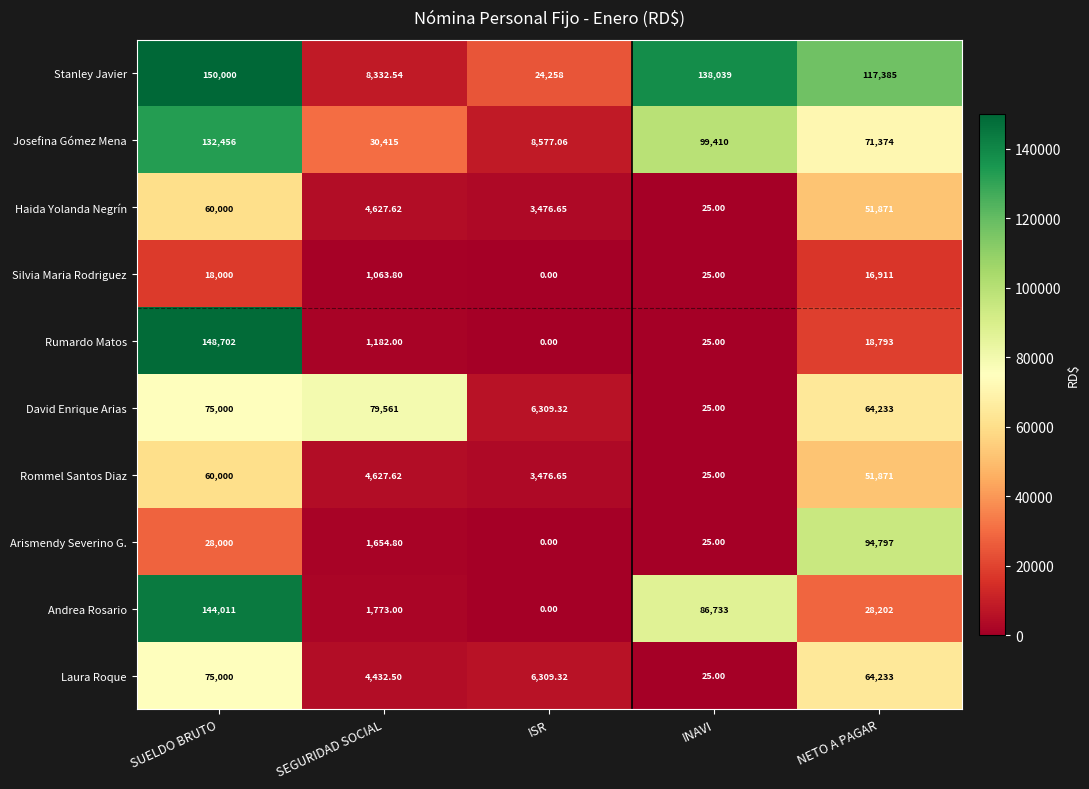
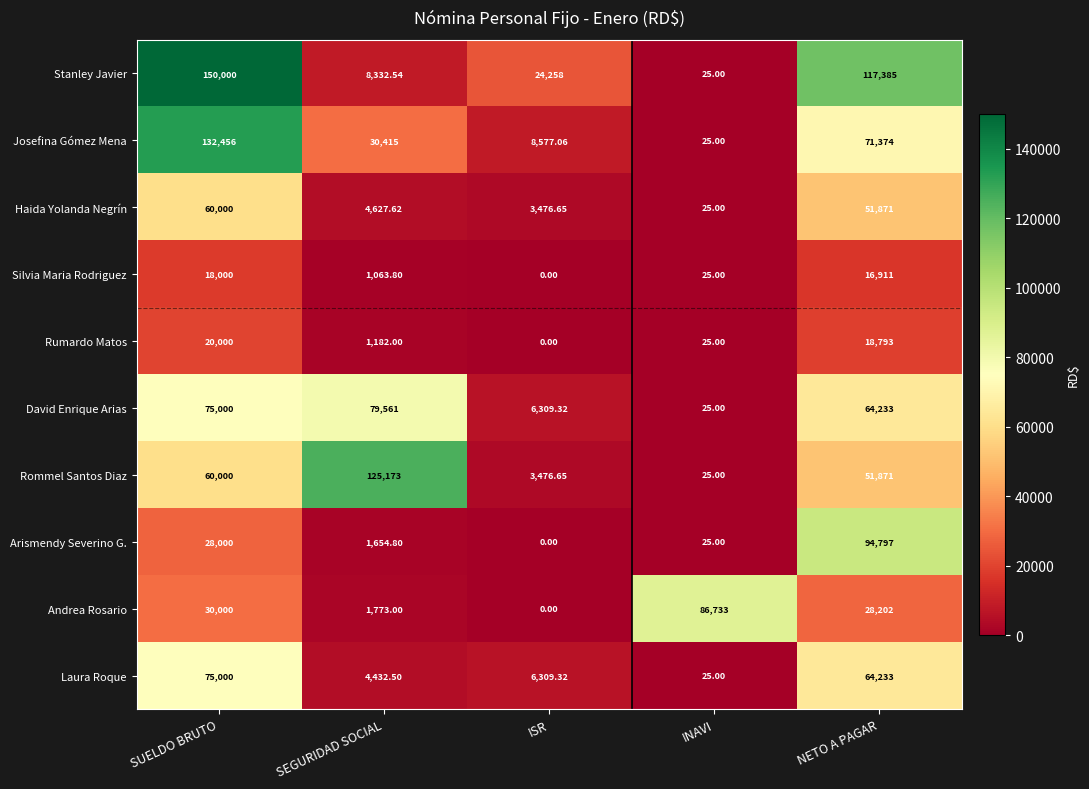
Stanley Javier, INAVI: 138,039 -> 25.00
Josefina Gómez Mena, INAVI: 99,410 -> 25.00
Rumardo Matos, SUELDO BRUTO: 148,702 -> 20,000
Rommel Santos Diaz, SEGURIDAD SOCIAL: 4,627.62 -> 125,173
Andrea Rosario, SUELDO BRUTO: 144,011 -> 30,000
